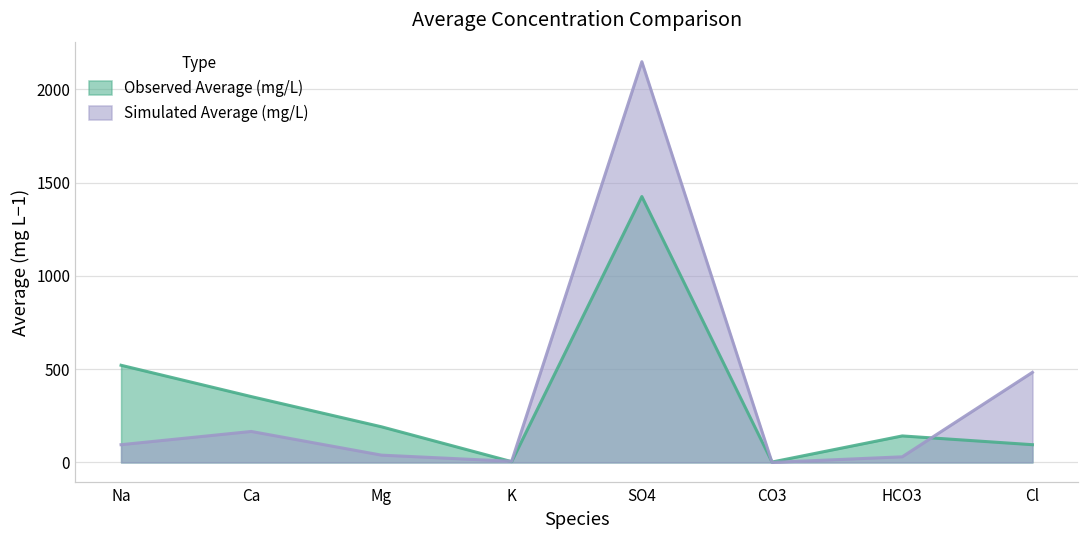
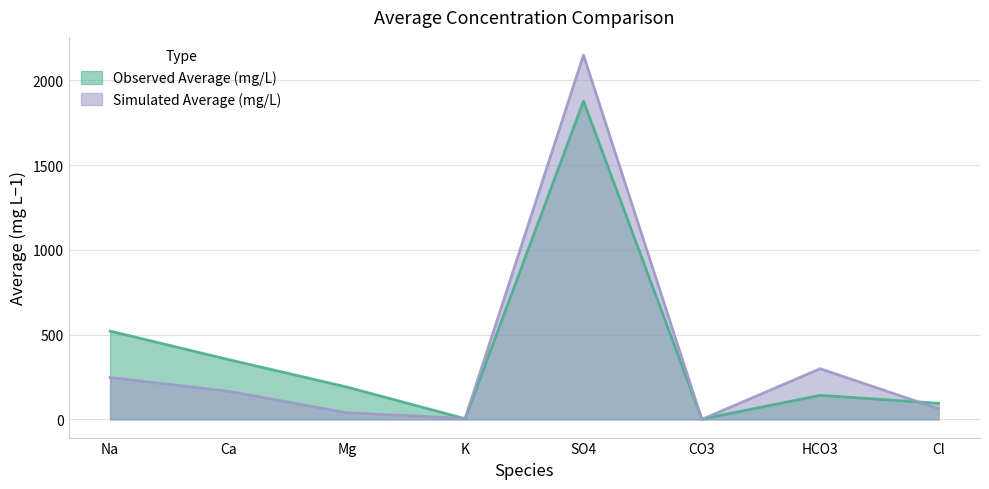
Simulated Average (mg/L), Na: 100 -> 250
Observed Average (mg/L), SO4: 1430 -> 1880
Simulated Average (mg/L), HCO3: 30 -> 300
Simulated Average (mg/L), Cl: 480 -> 60
